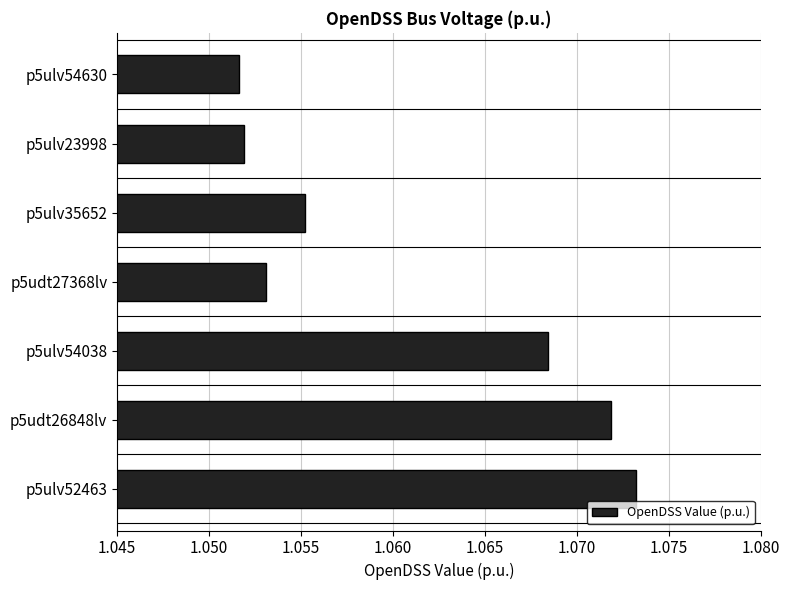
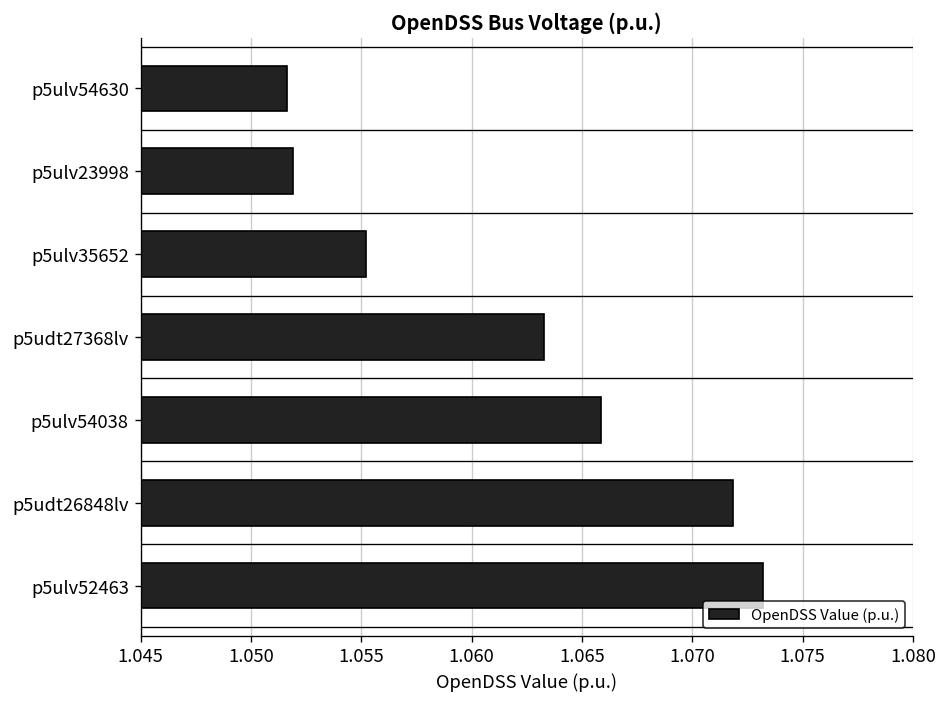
p5udt27368lv: 1.0531 -> 1.0633
p5ulv54038: 1.0685 -> 1.0659
